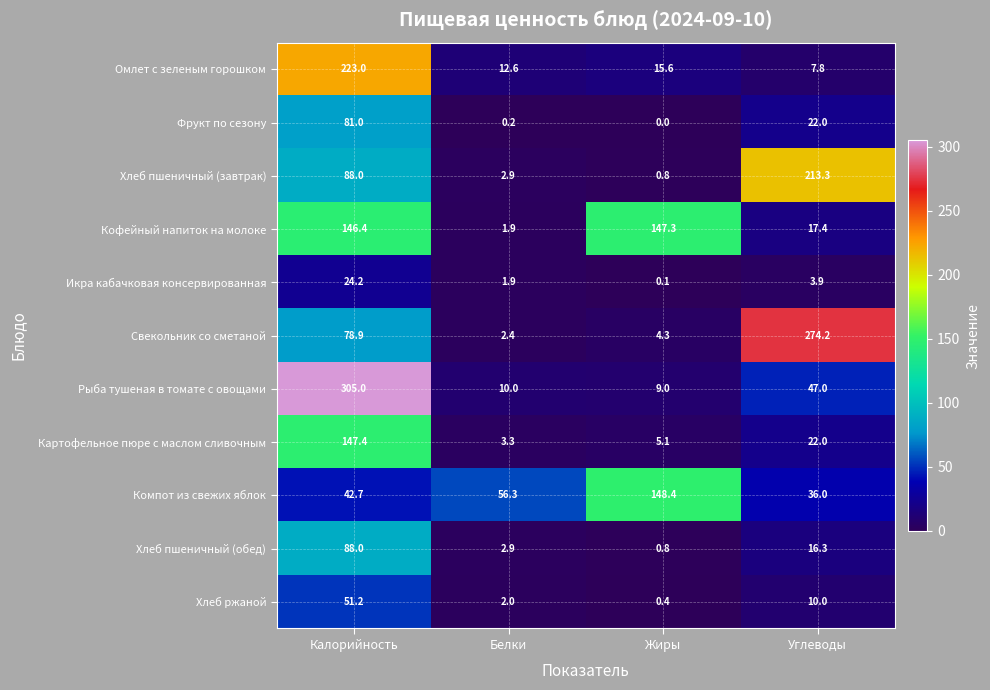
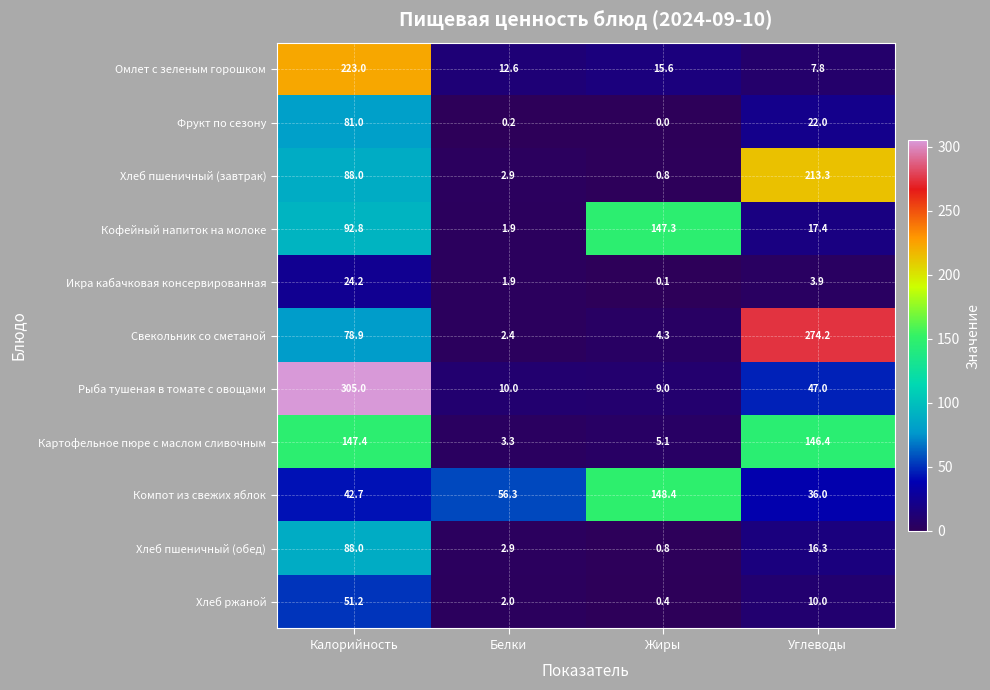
Кофейный напиток на молоке, Калорийность: 146.4 -> 92.8
Картофельное пюре с маслом сливочным, Углеводы: 22.0 -> 146.4
